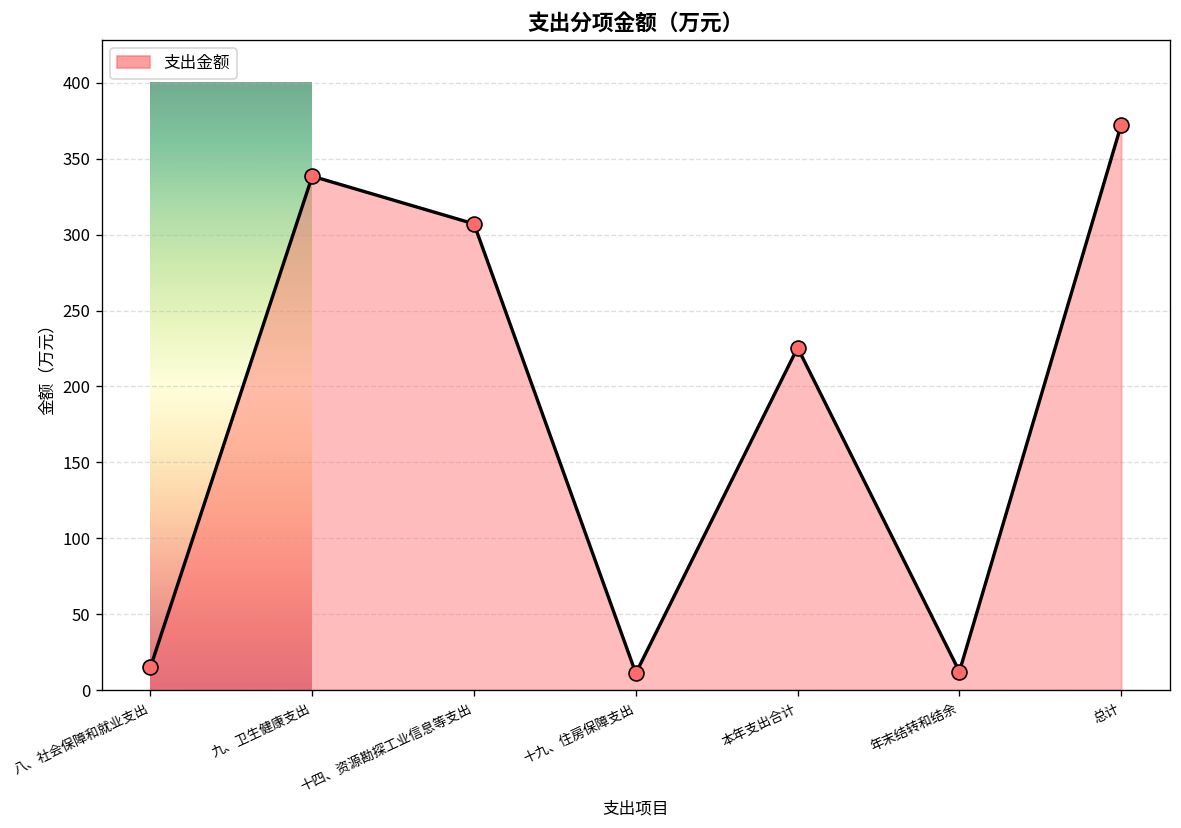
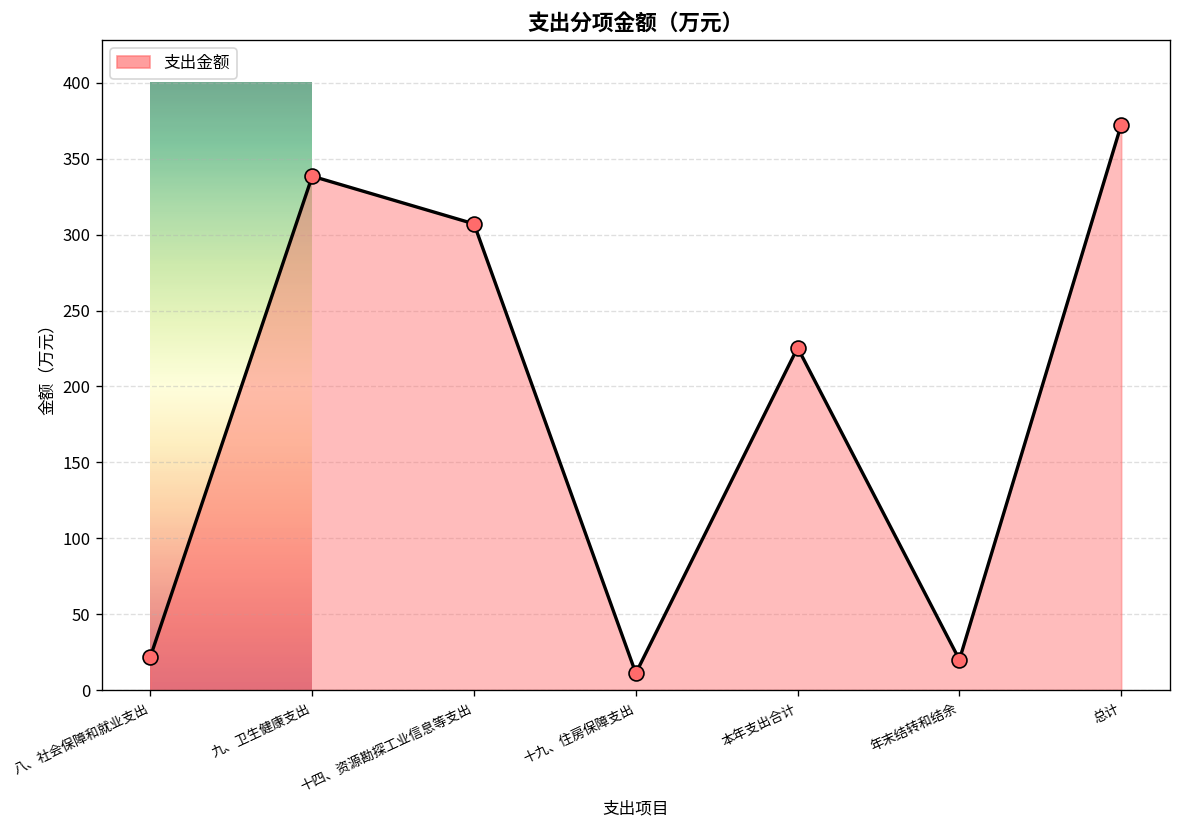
八、社会保障和就业支出: 15 -> 22
年末结转和结余: 12 -> 20
